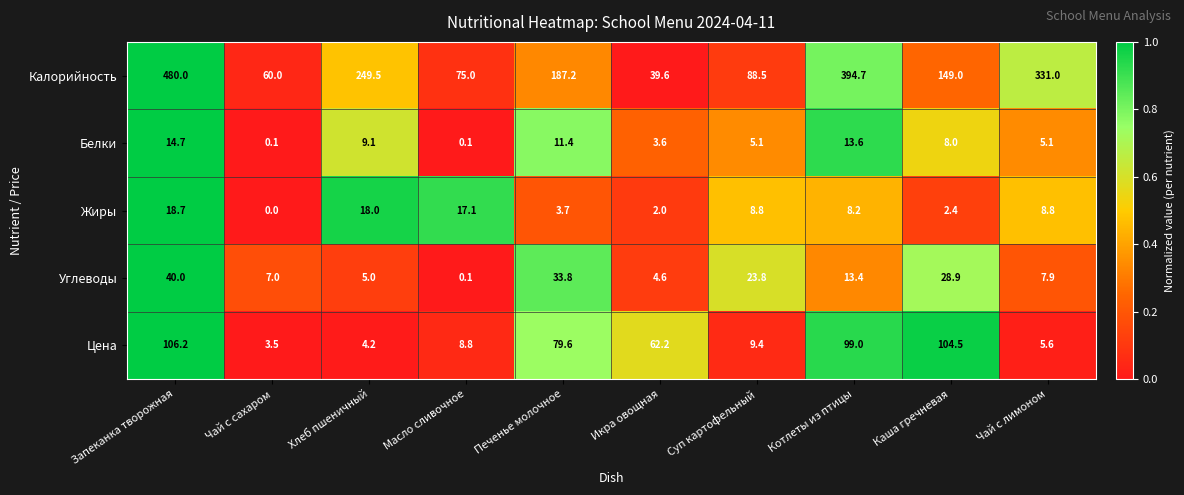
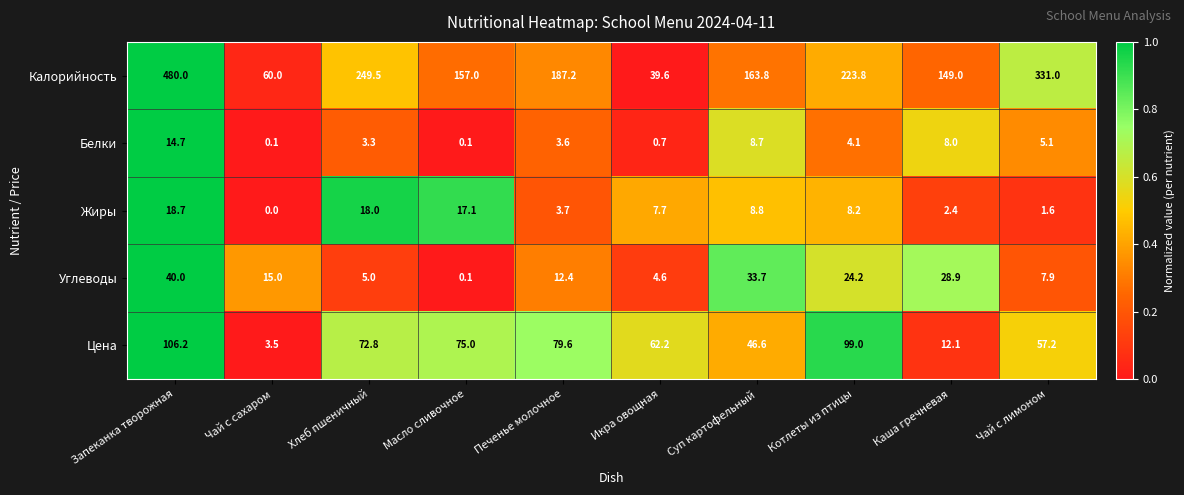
Калорийность, Масло сливочное: 75.0 -> 157.0
Калорийность, Суп картофельный: 88.5 -> 163.8
Калорийность, Котлеты из птицы: 394.7 -> 223.8
Белки, Хлеб пшеничный: 9.1 -> 3.3
Белки, Печенье молочное: 11.4 -> 3.6
Белки, Икра овощная: 3.6 -> 0.7
Белки, Суп картофельный: 5.1 -> 8.7
Белки, Котлеты из птицы: 13.6 -> 4.1
Жиры, Икра овощная: 2.0 -> 7.7
Жиры, Чай с лимоном: 8.8 -> 1.6
Углеводы, Чай с сахаром: 7.0 -> 15.0
Углеводы, Печенье молочное: 33.8 -> 12.4
Углеводы, Суп картофельный: 23.8 -> 33.7
Углеводы, Котлеты из птицы: 13.4 -> 24.2
Цена, Хлеб пшеничный: 4.2 -> 72.8
Цена, Масло сливочное: 8.8 -> 75.0
Цена, Суп картофельный: 9.4 -> 46.6
Цена, Каша гречневая: 104.5 -> 12.1
Цена, Чай с лимоном: 5.6 -> 57.2
